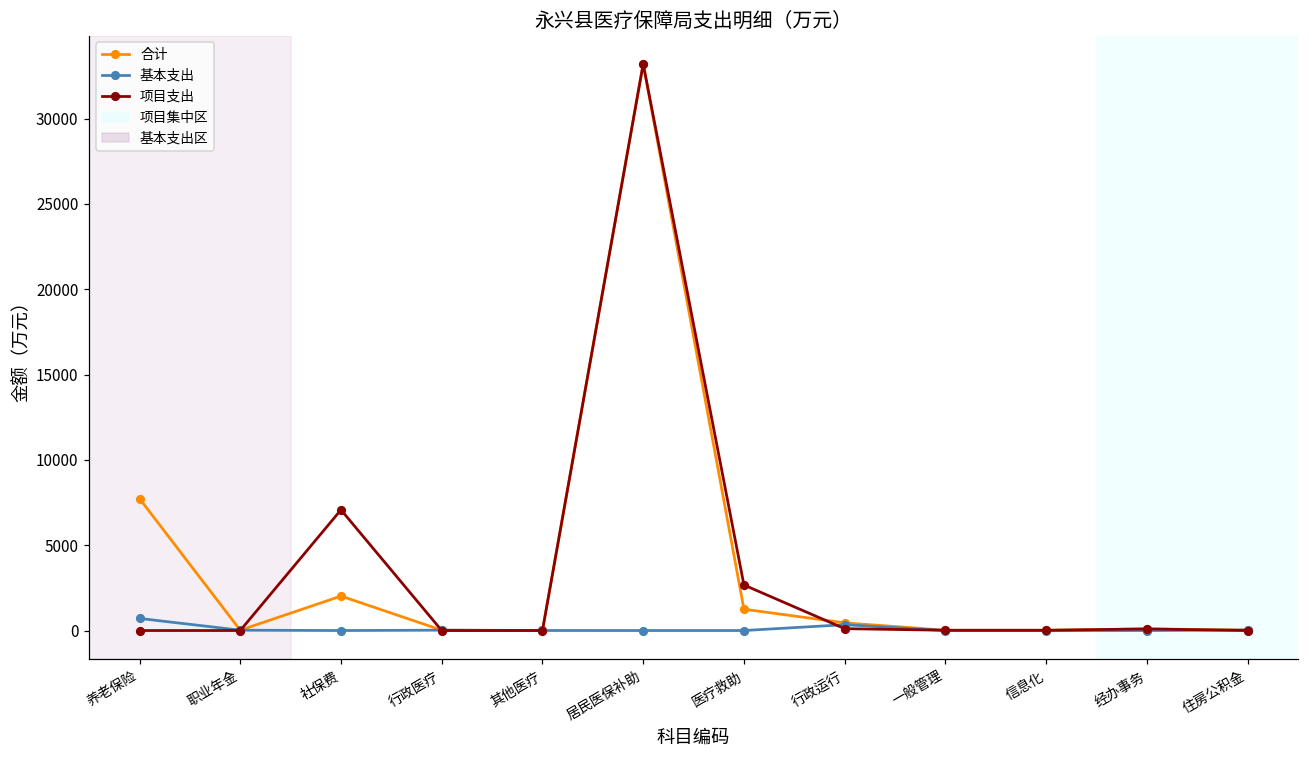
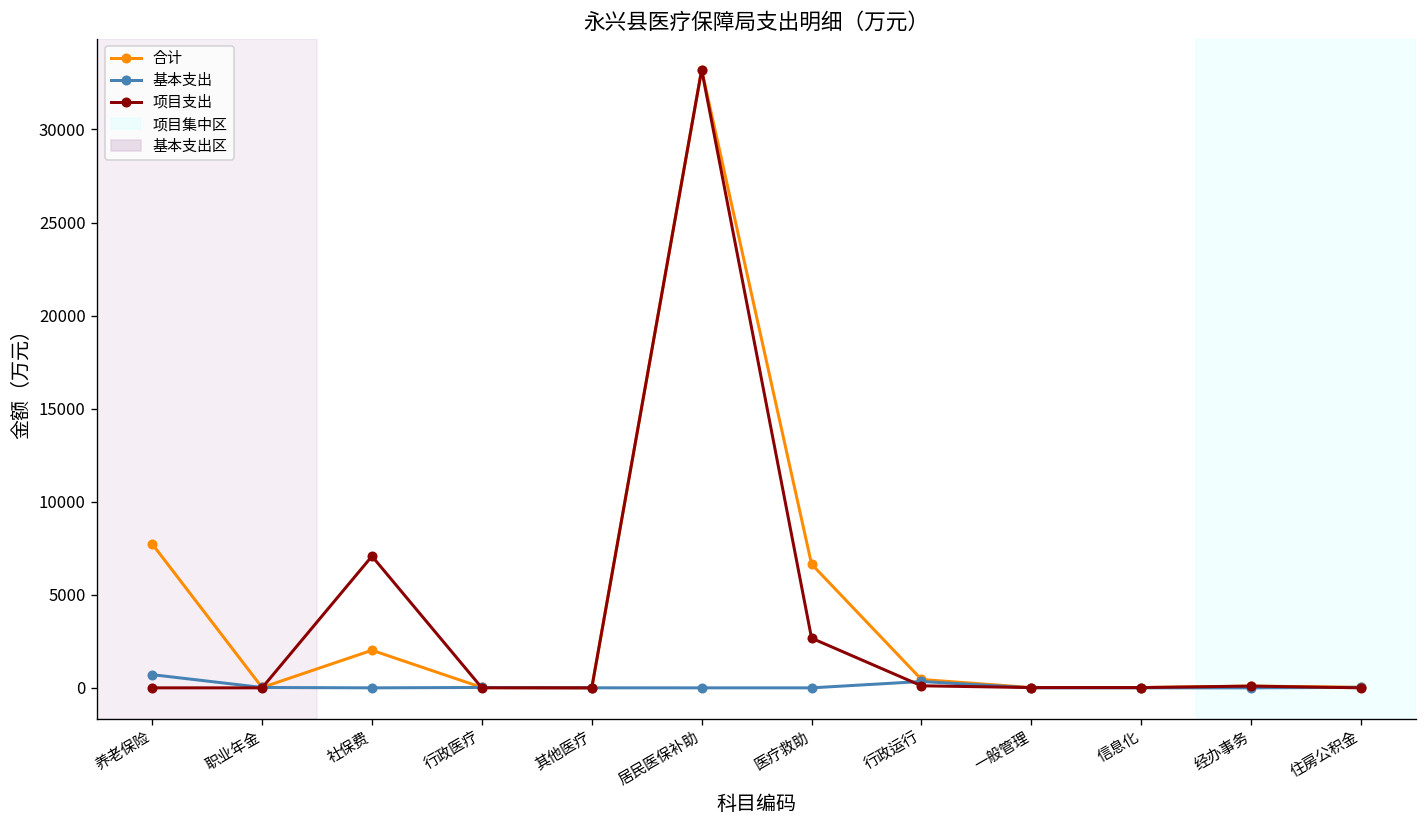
合计, 医疗救助: 1300 -> 6600
